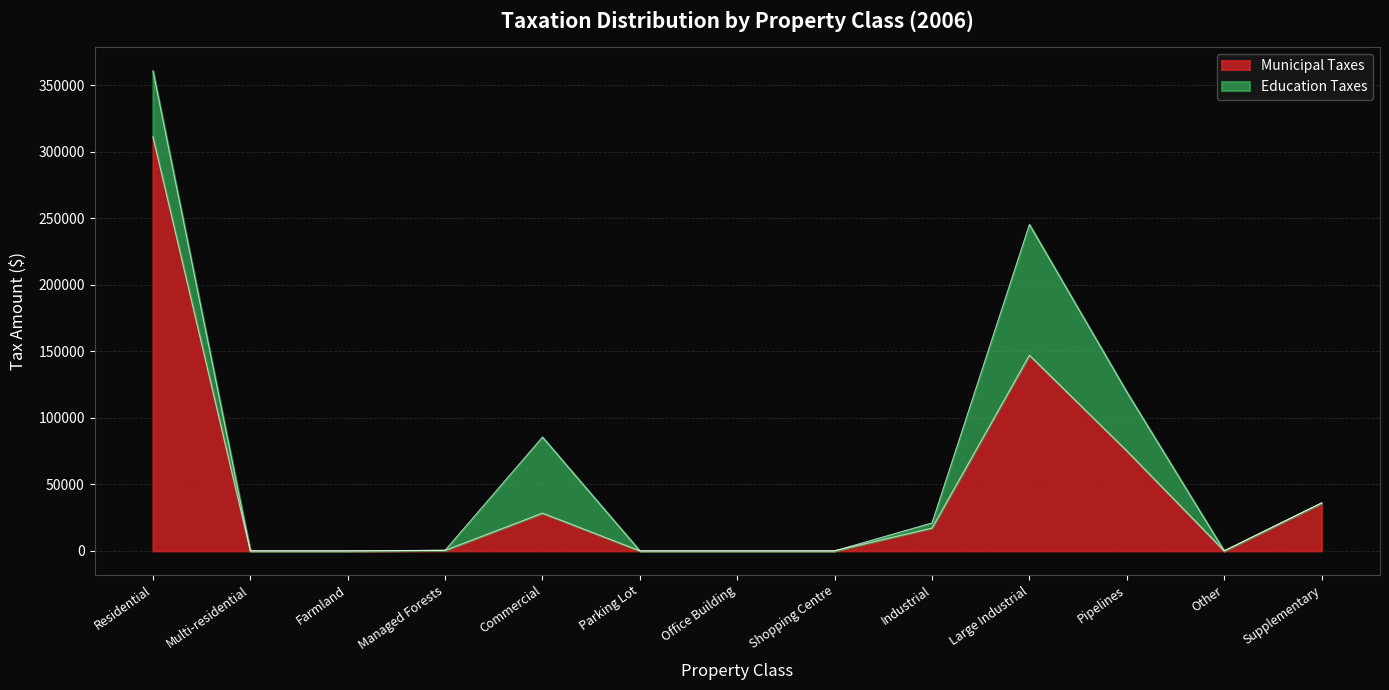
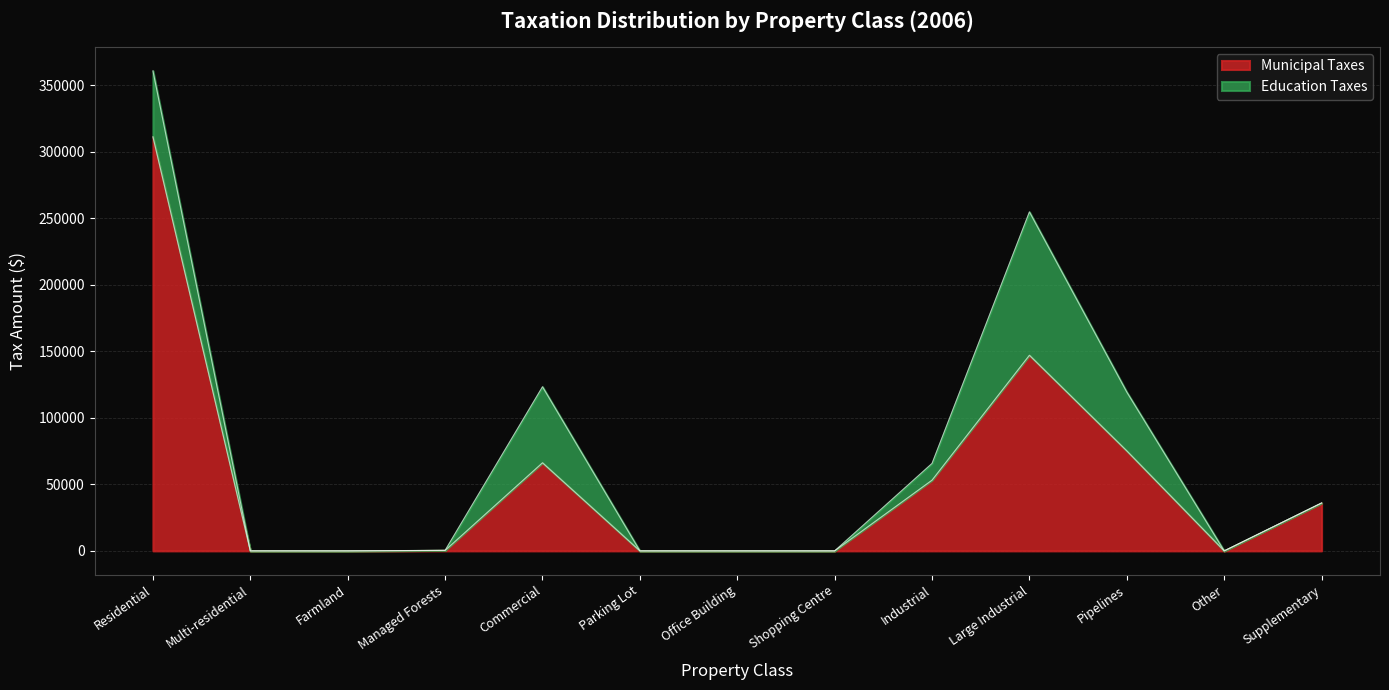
Municipal Taxes, Commercial: 28000 -> 66000
Municipal Taxes, Industrial: 17000 -> 53000
Education Taxes, Industrial: 4000 -> 13000
Education Taxes, Large Industrial: 98000 -> 108000
